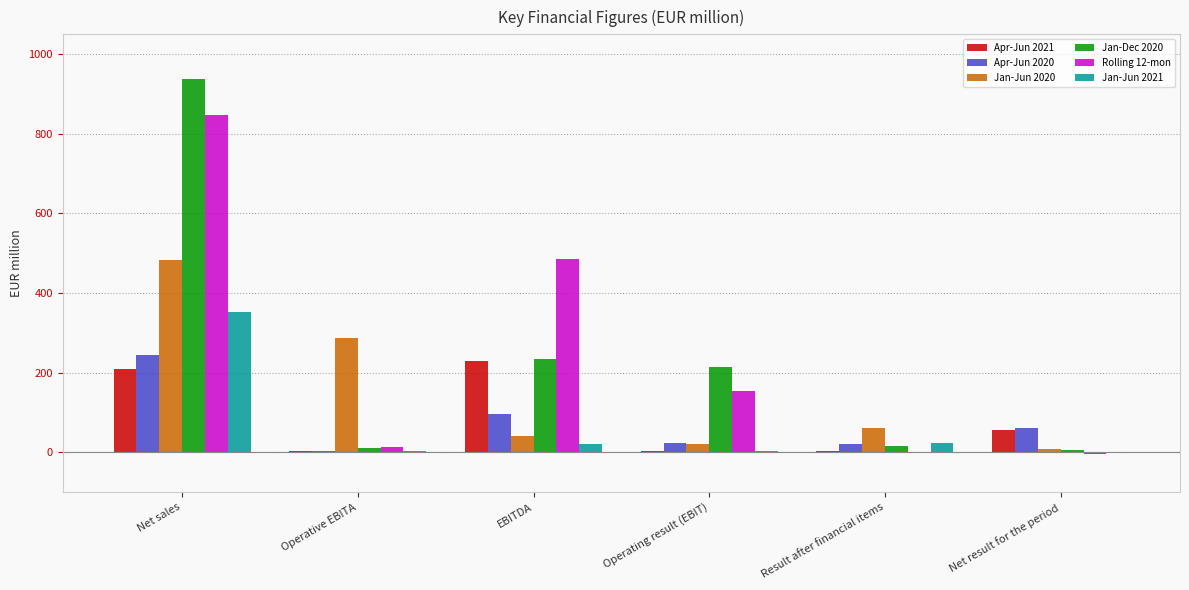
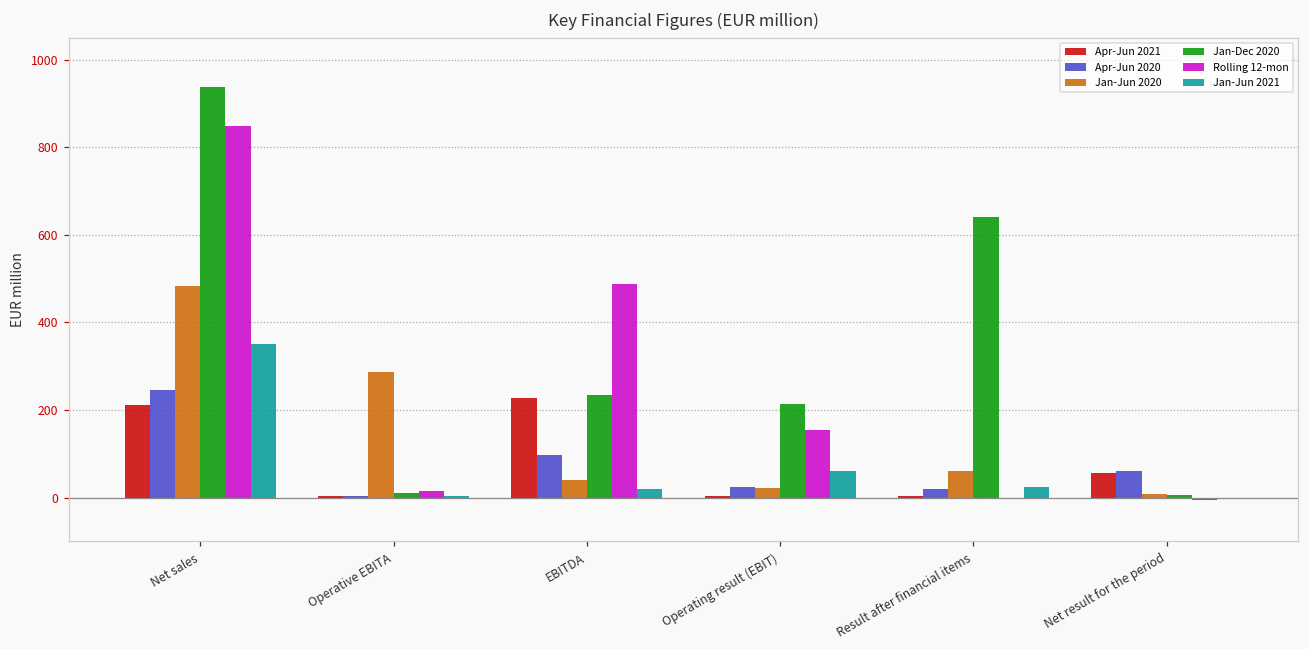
Jan-Jun 2021, Operating result (EBIT): 0 -> 60
Jan-Dec 2020, Result after financial items: 10 -> 640
